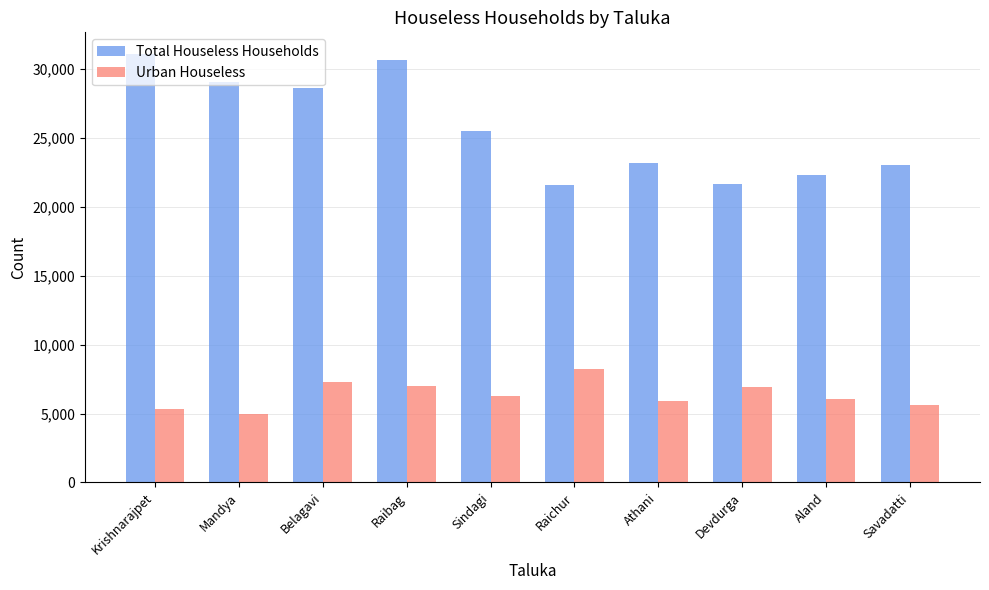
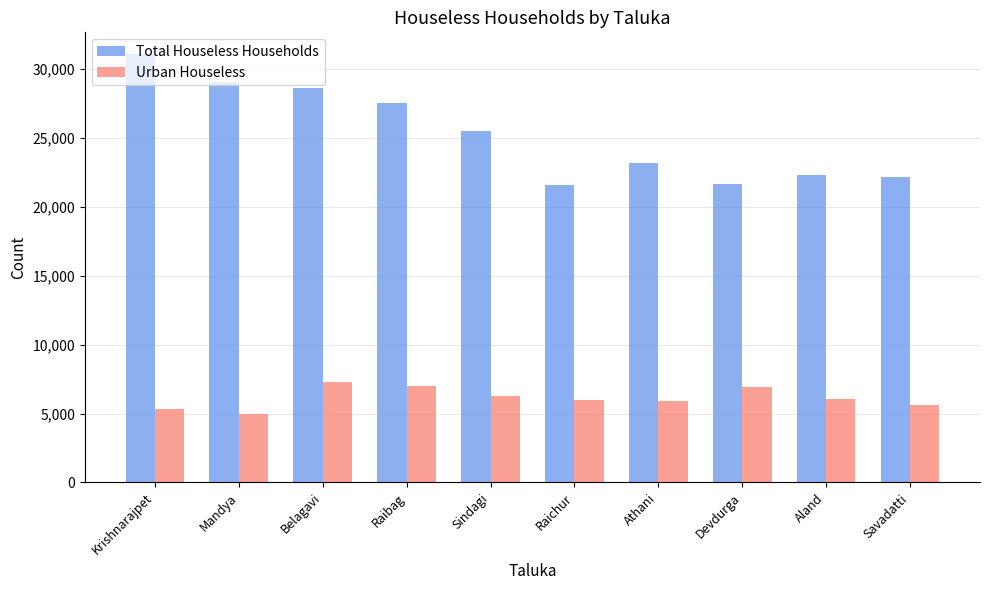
Total Houseless Households, Raibag: 30,700 -> 27,500
Urban Houseless, Raichur: 8,200 -> 6,000
Total Houseless Households, Savadatti: 23,000 -> 22,200
